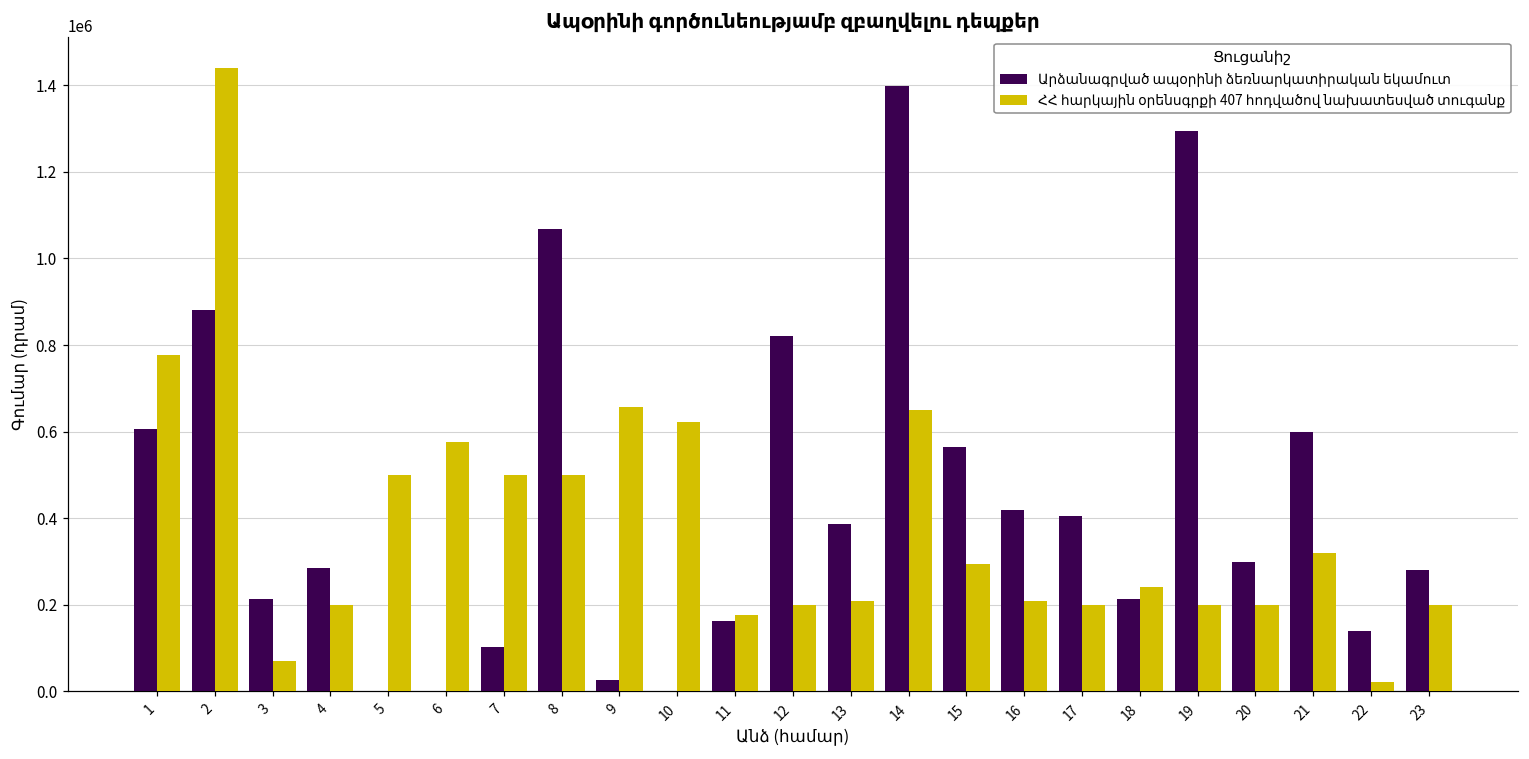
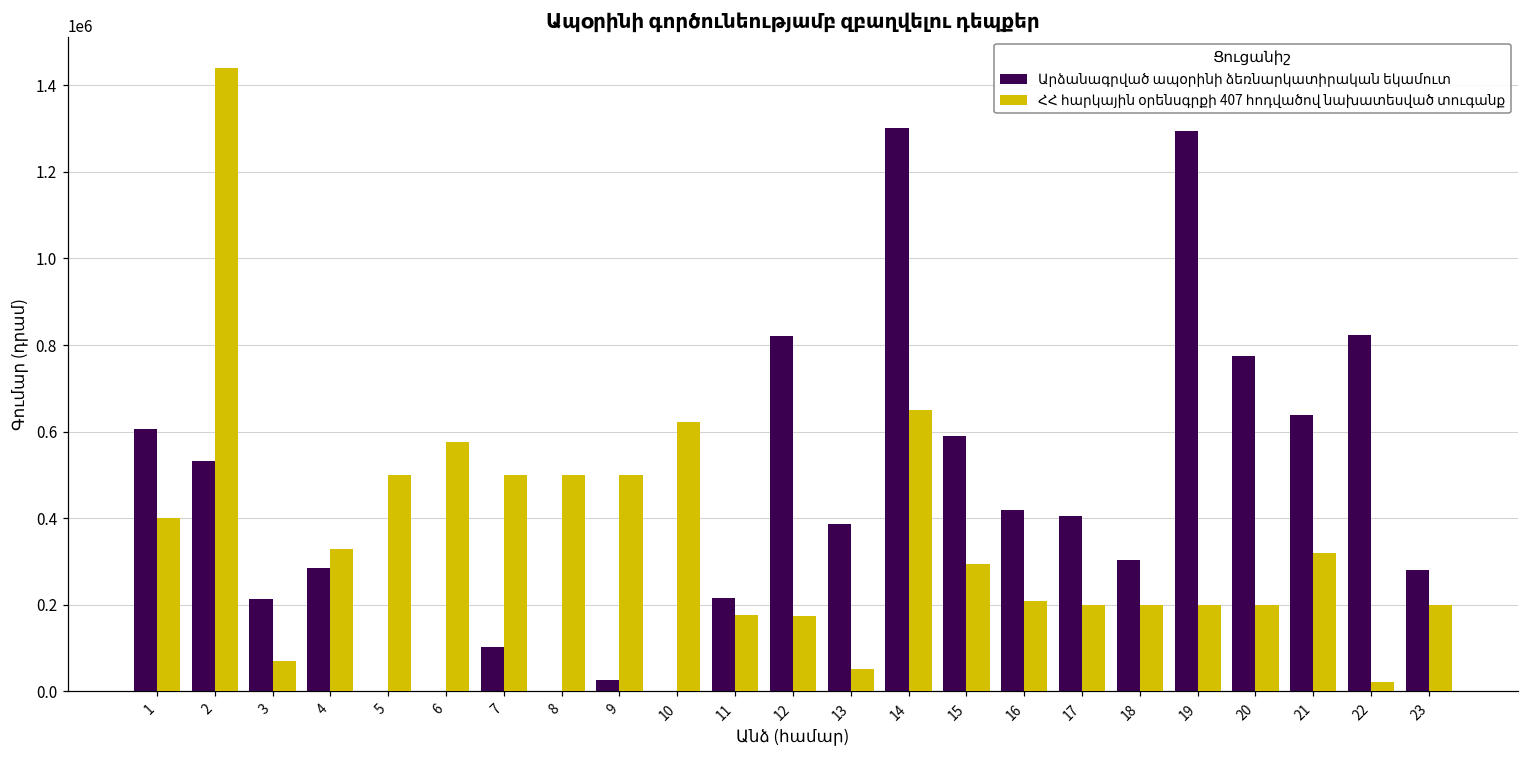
ՀՀ հարկային օրենսգրքի 407 հոդվածով նախատեսված տուգանք, 1: 780000 -> 400000
Արձանագրված ապօրինի ձեռնարկատիրական եկամուտ, 2: 880000 -> 530000
ՀՀ հարկային օրենսգրքի 407 հոդվածով նախատեսված տուգանք, 4: 200000 -> 330000
Արձանագրված ապօրինի ձեռնարկատիրական եկամուտ, 8: 1070000 -> 0
ՀՀ հարկային օրենսգրքի 407 հոդվածով նախատեսված տուգանք, 9: 660000 -> 500000
Արձանագրված ապօրինի ձեռնարկատիրական եկամուտ, 11: 160000 -> 220000
ՀՀ հարկային օրենսգրքի 407 հոդվածով նախատեսված տուգանք, 12: 200000 -> 180000
ՀՀ հարկային օրենսգրքի 407 հոդվածով նախատեսված տուգանք, 13: 210000 -> 50000
Արձանագրված ապօրինի ձեռնարկատիրական եկամուտ, 14: 1400000 -> 1300000
Արձանագրված ապօրինի ձեռնարկատիրական եկամուտ, 15: 560000 -> 590000
Արձանագրված ապօրինի ձեռնարկատիրական եկամուտ, 18: 210000 -> 300000
ՀՀ հարկային օրենսգրքի 407 հոդվածով նախատեսված տուգանք, 18: 240000 -> 200000
Արձանագրված ապօրինի ձեռնարկատիրական եկամուտ, 20: 300000 -> 770000
Արձանագրված ապօրինի ձեռնարկատիրական եկամուտ, 21: 600000 -> 640000
Արձանագրված ապօրինի ձեռնարկատիրական եկամուտ, 22: 140000 -> 820000
